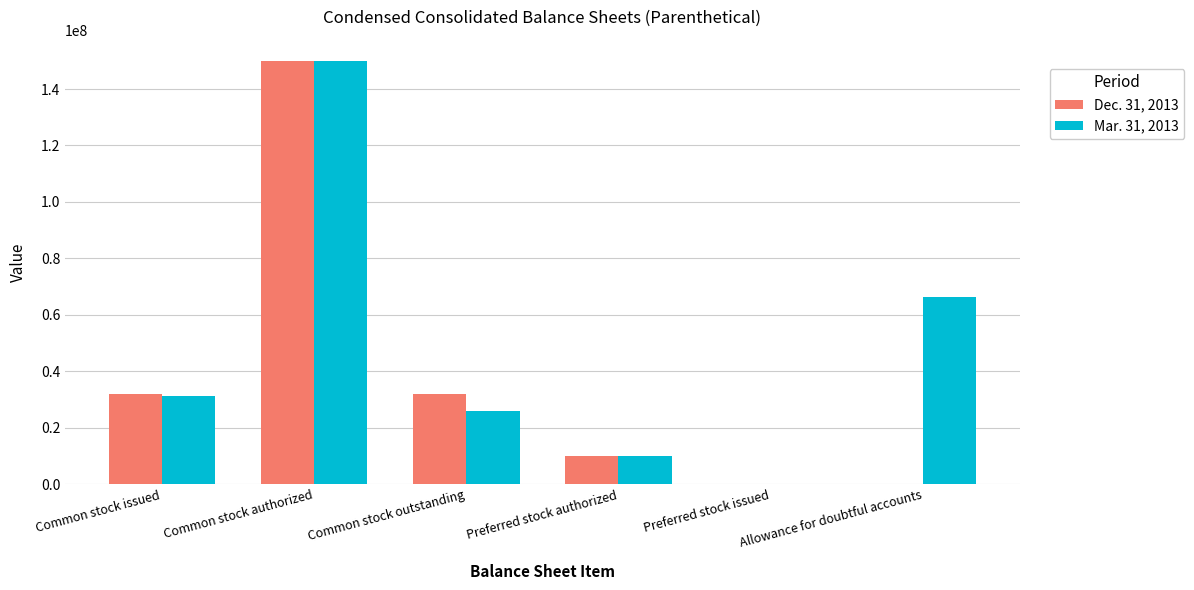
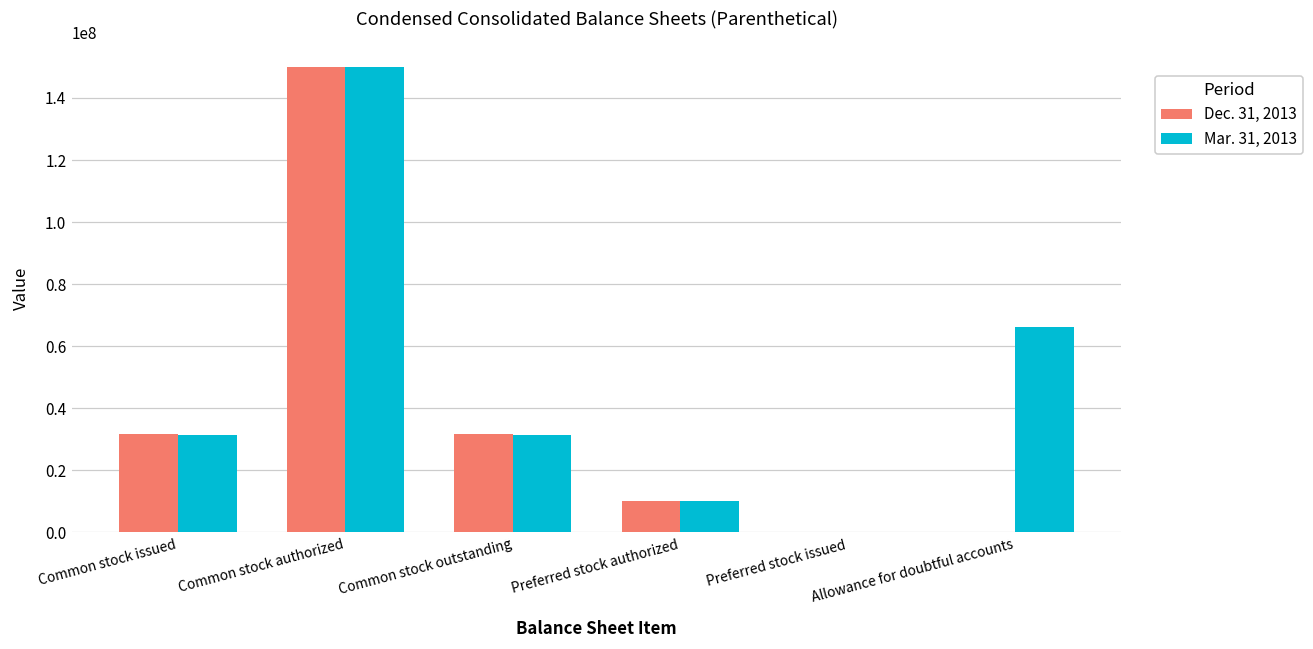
Mar. 31, 2013, Common stock outstanding: 26000000 -> 31000000
